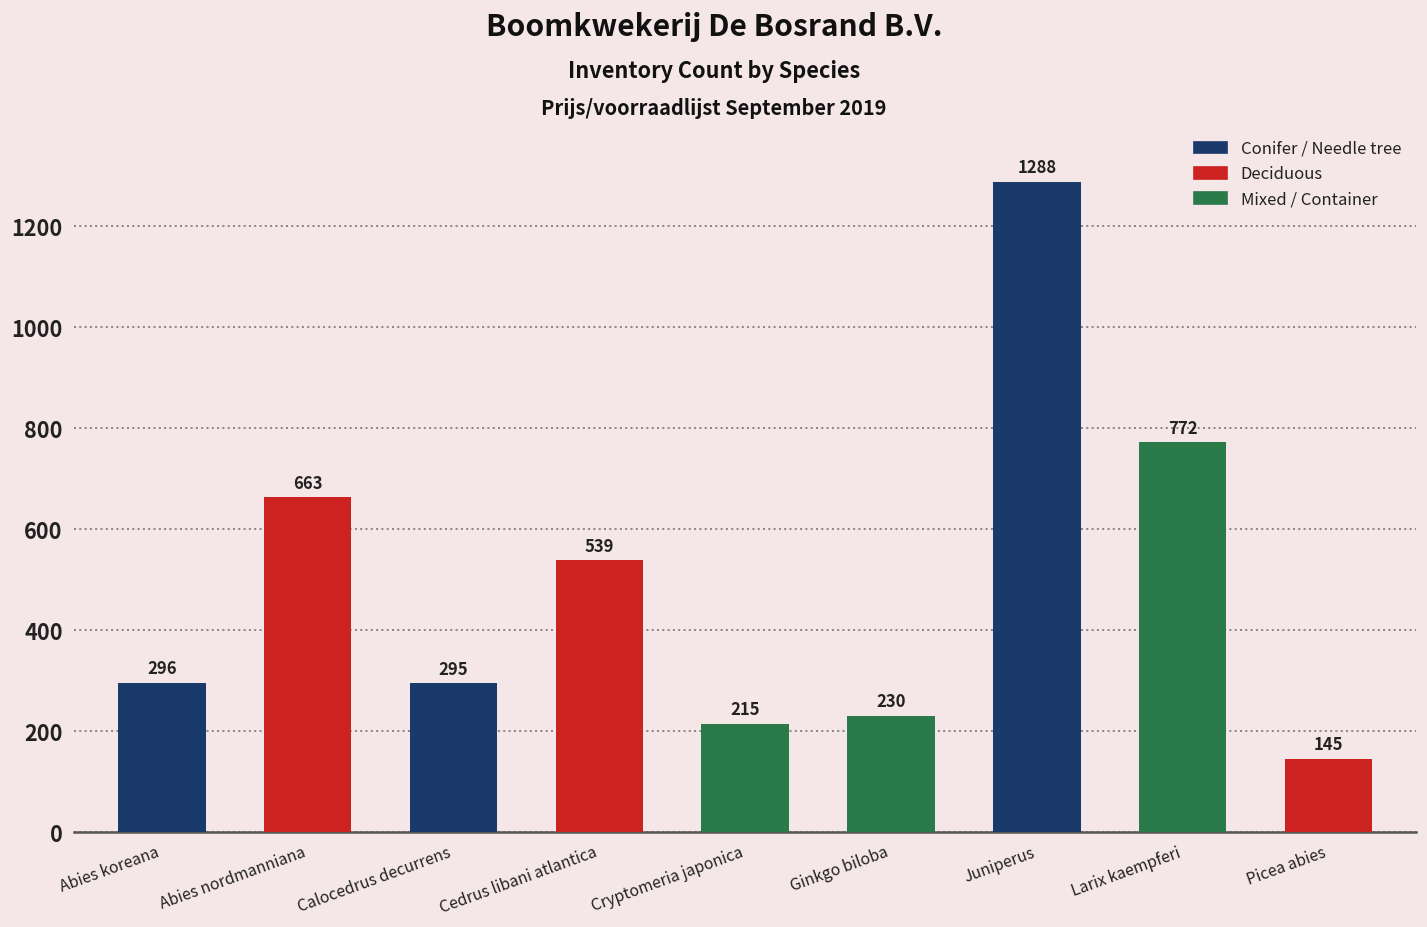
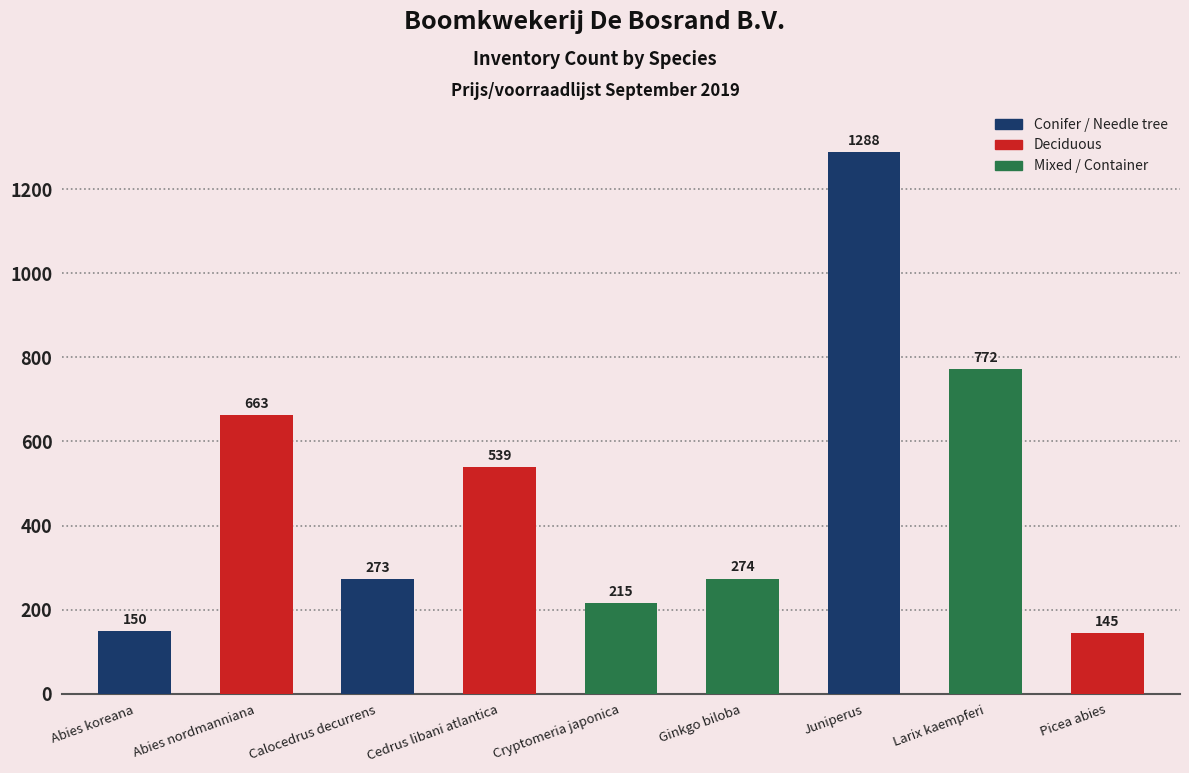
Abies koreana: 296 -> 150
Calocedrus decurrens: 295 -> 273
Ginkgo biloba: 230 -> 274
